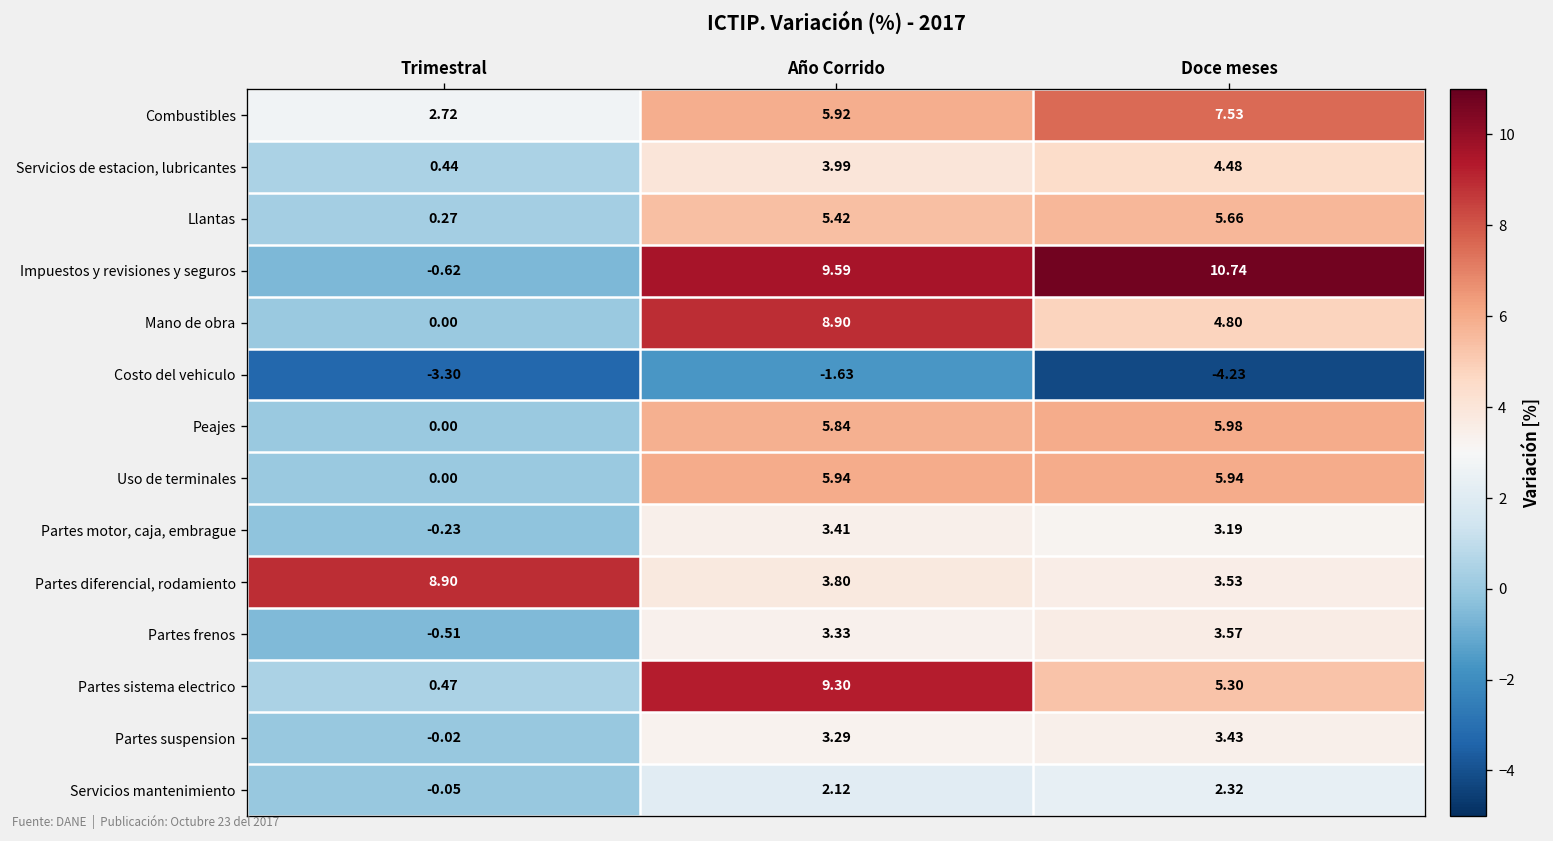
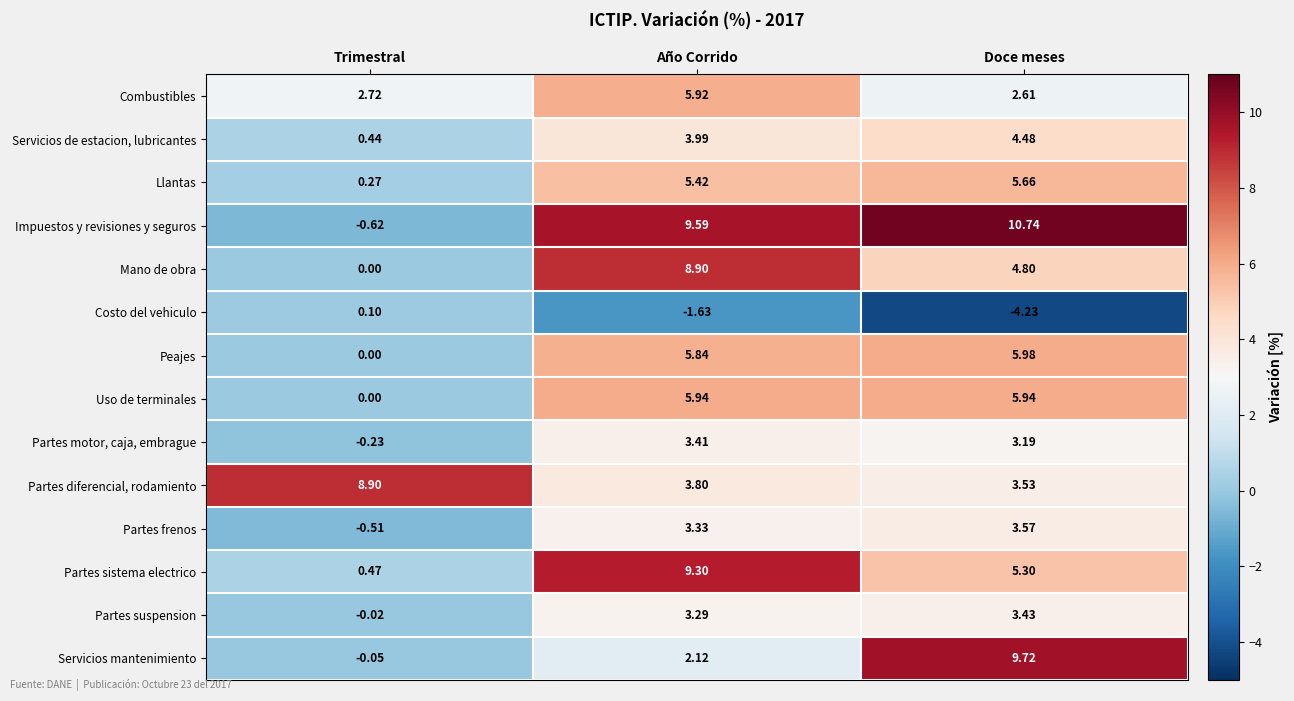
Combustibles, Doce meses: 7.53 -> 2.61
Costo del vehiculo, Trimestral: -3.30 -> 0.10
Servicios mantenimiento, Doce meses: 2.32 -> 9.72
